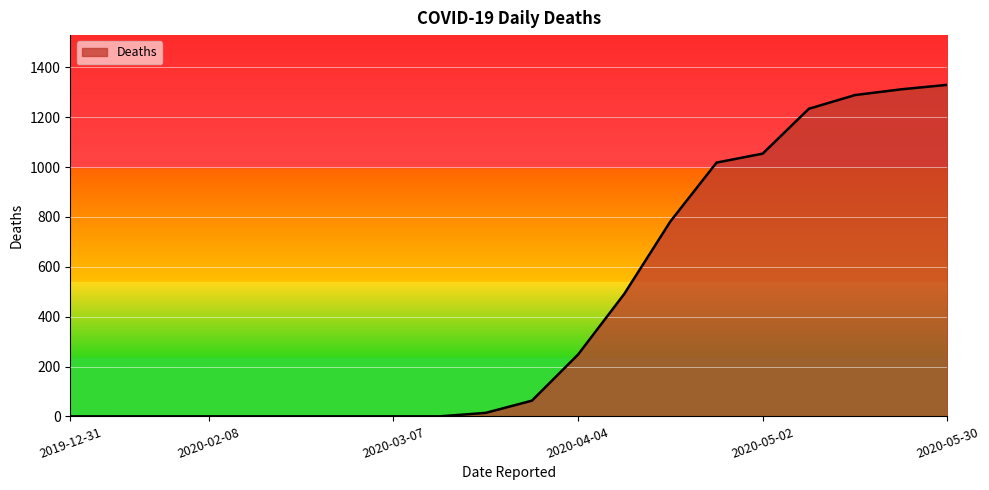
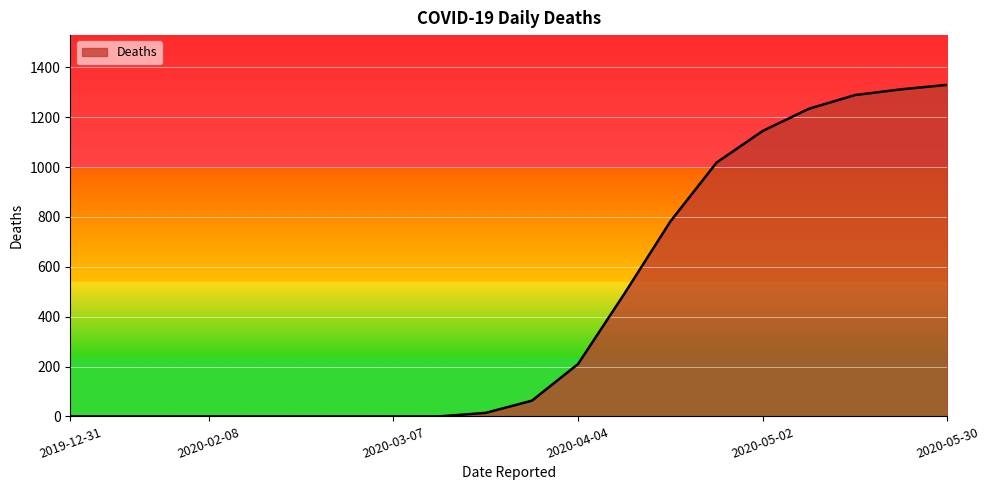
2020-04-04: 250 -> 210
2020-05-02: 1050 -> 1150
